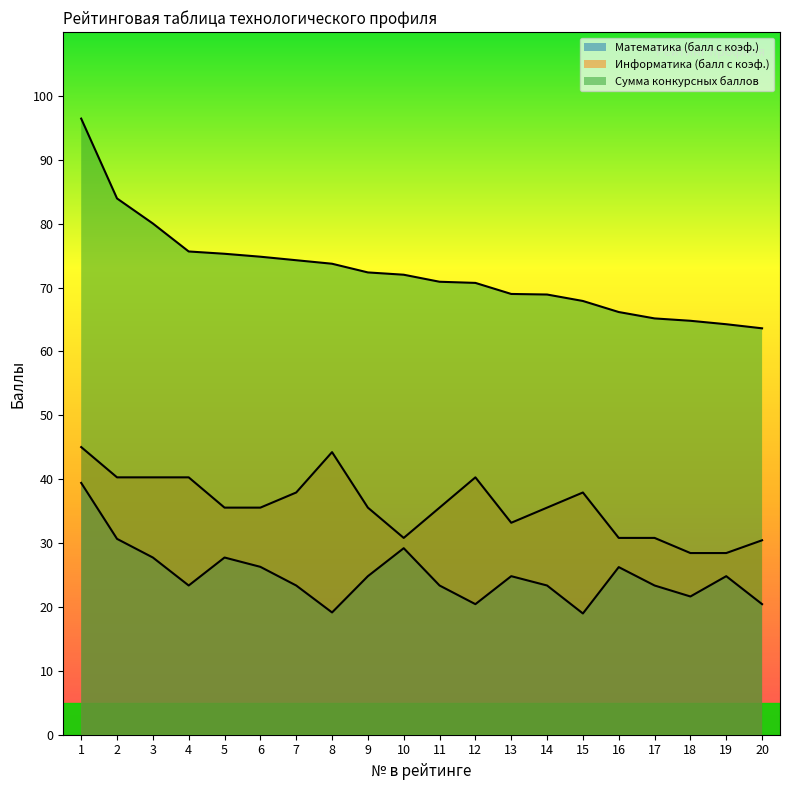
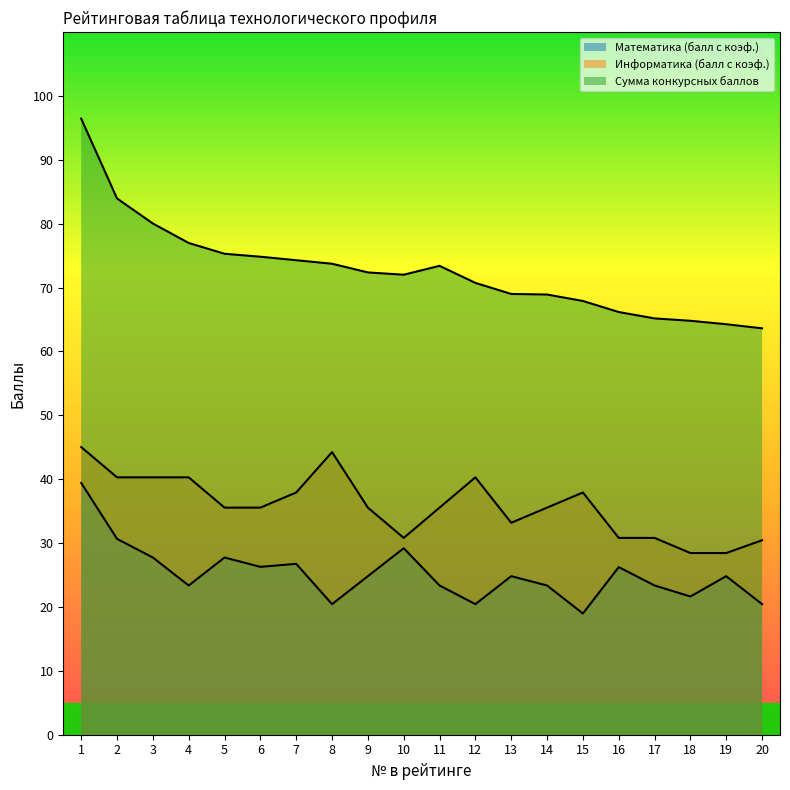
Сумма конкурсных баллов, 4: 76 -> 77
Математика (балл с коэф.), 7: 23 -> 27
Математика (балл с коэф.), 8: 19 -> 20
Сумма конкурсных баллов, 11: 71 -> 73
